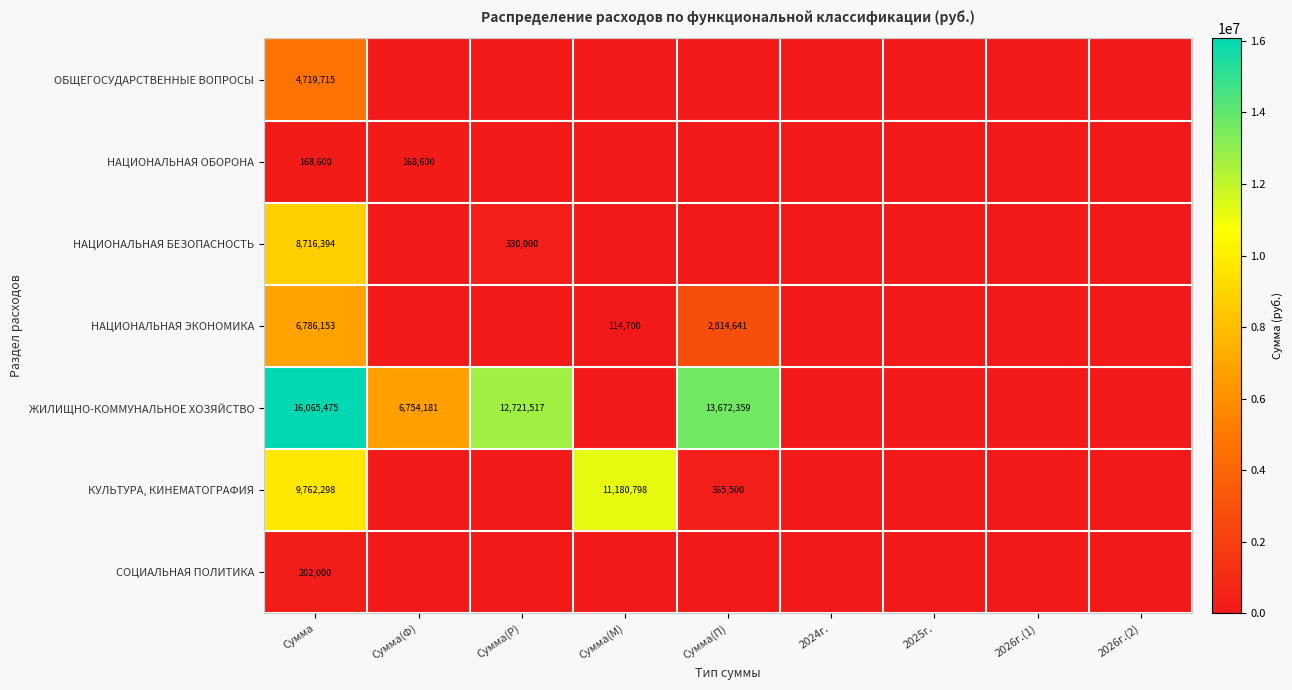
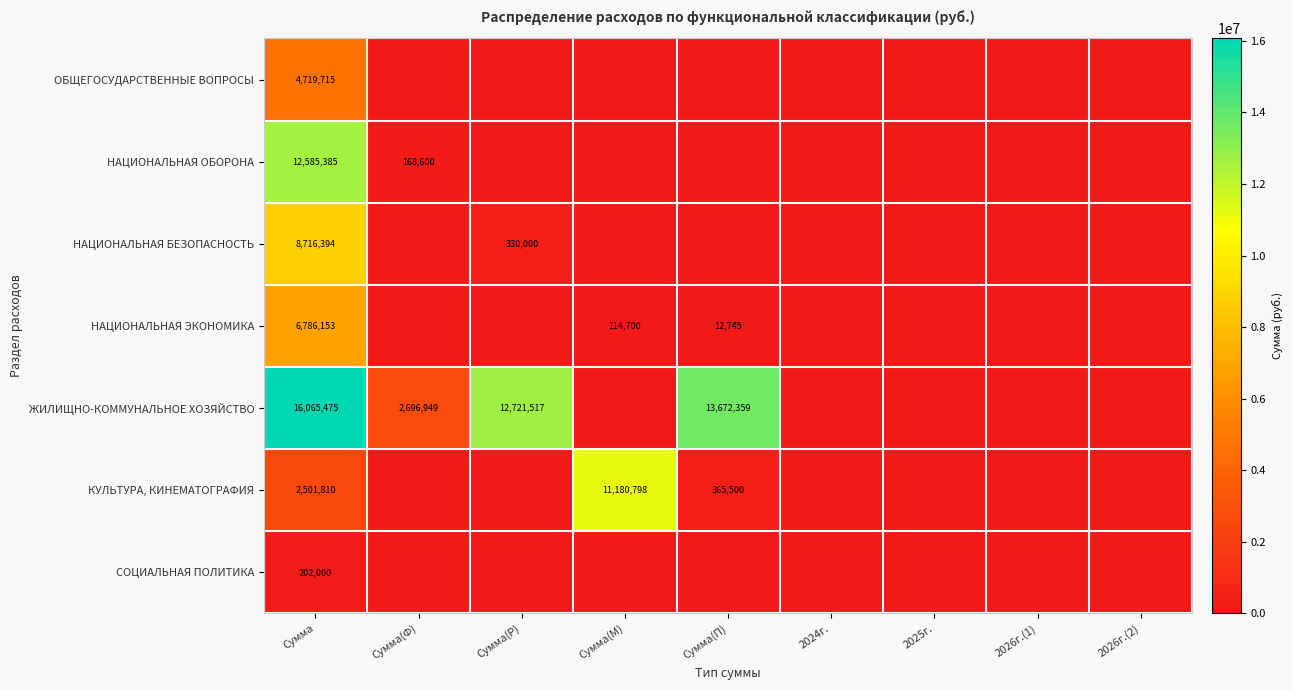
НАЦИОНАЛЬНАЯ ОБОРОНА, Сумма: 168,600 -> 12,585,385
НАЦИОНАЛЬНАЯ ЭКОНОМИКА, Сумма(П): 2,814,641 -> 12,745
ЖИЛИЩНО-КОММУНАЛЬНОЕ ХОЗЯЙСТВО, Сумма(Ф): 6,754,181 -> 2,696,949
КУЛЬТУРА, КИНЕМАТОГРАФИЯ, Сумма: 9,762,298 -> 2,501,810
